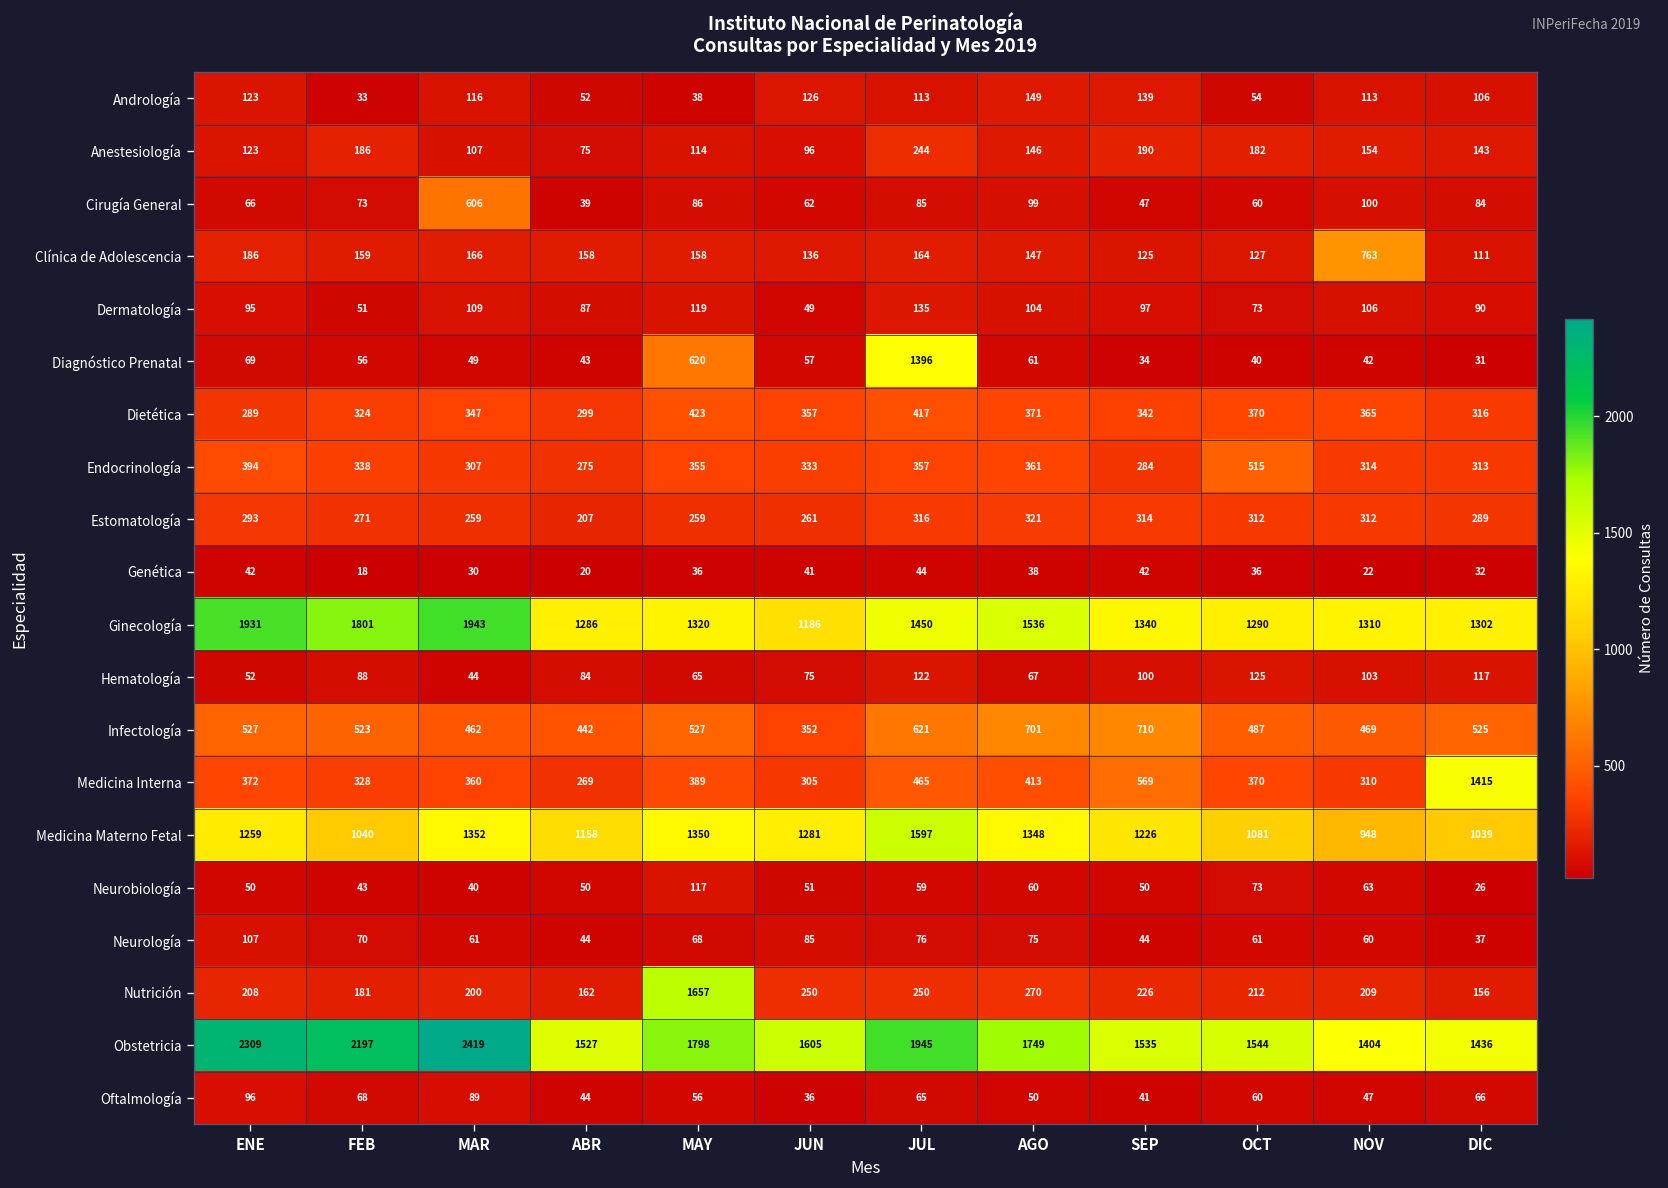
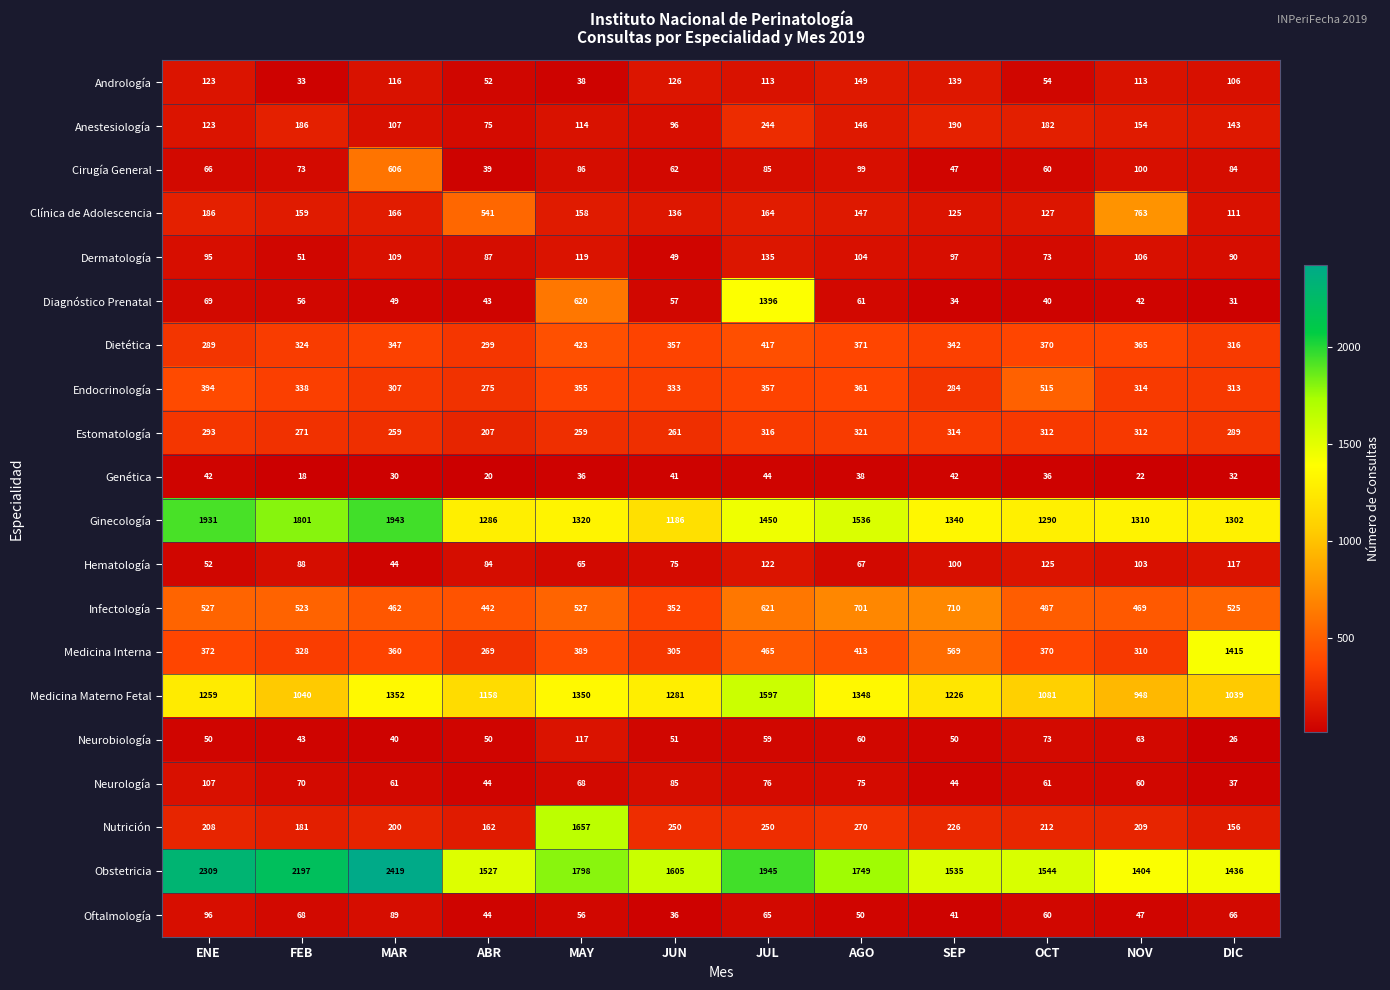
Clínica de Adolescencia, ABR: 158 -> 541
